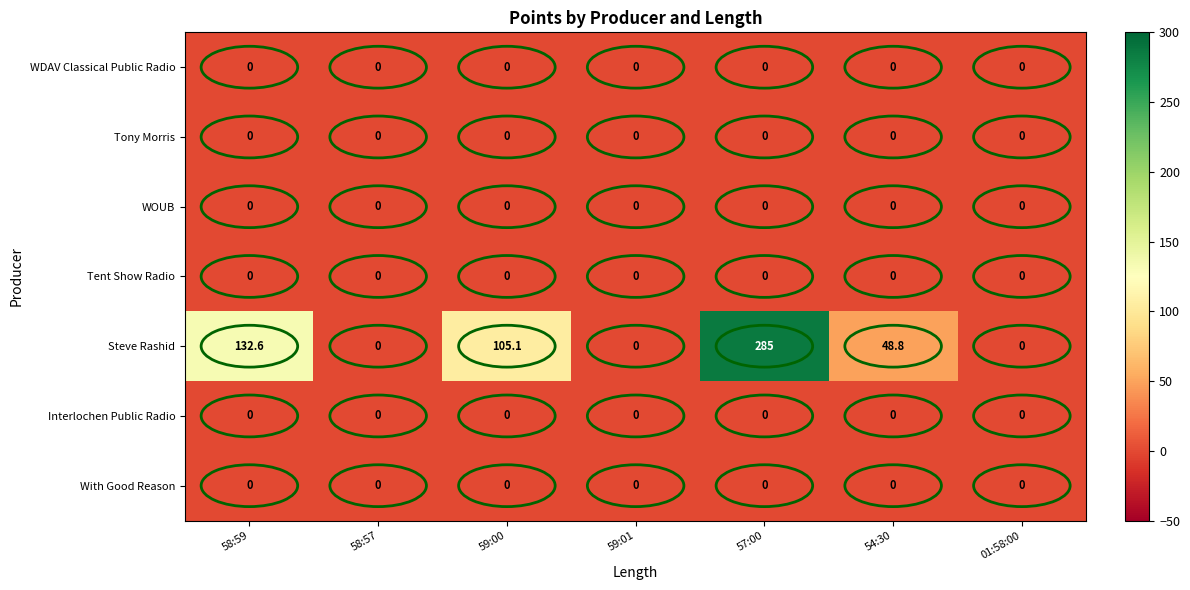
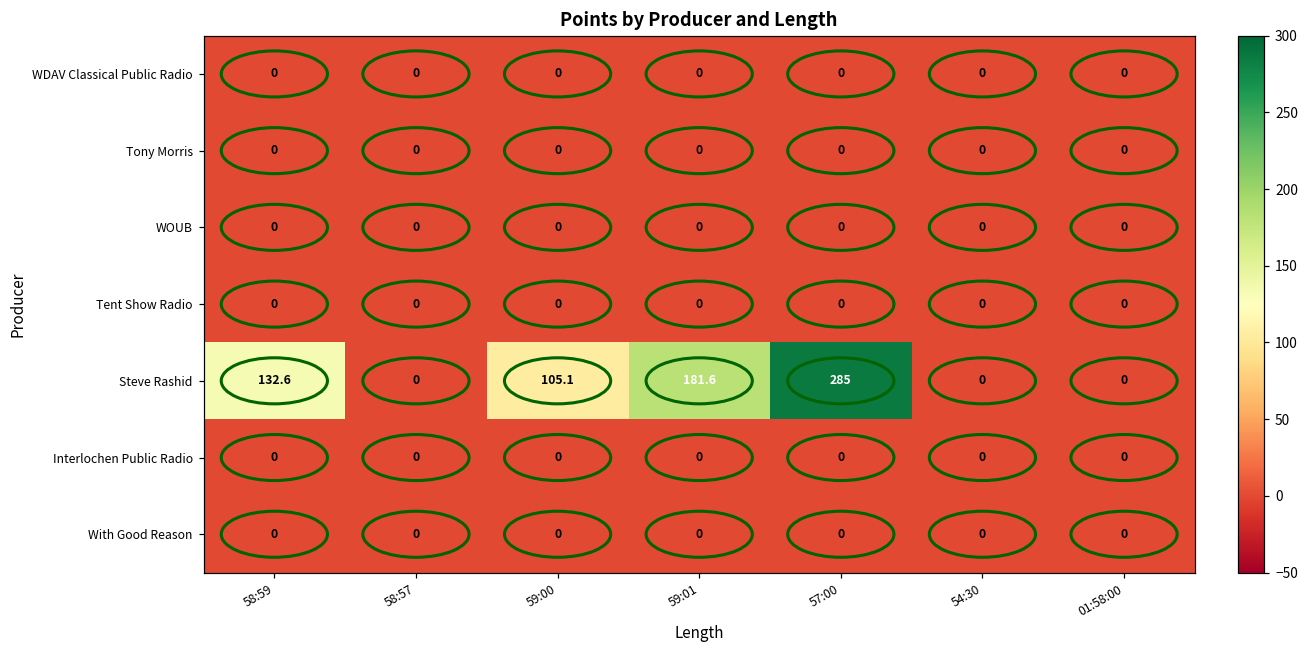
Steve Rashid, 59:01: 0 -> 181.6
Steve Rashid, 54:30: 48.8 -> 0
